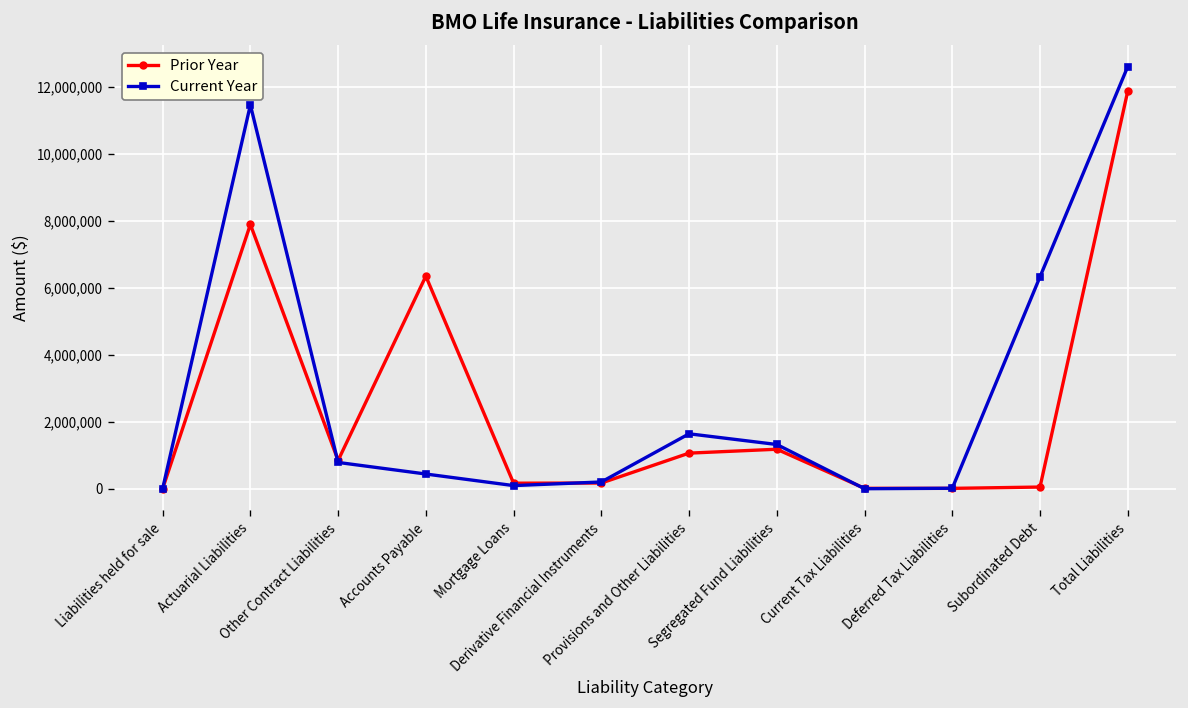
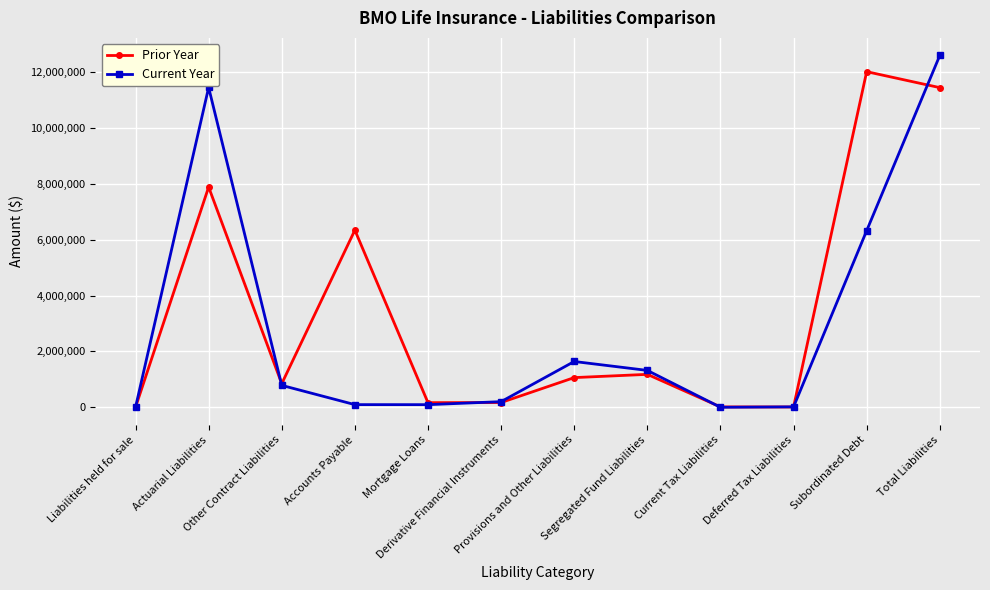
Current Year, Accounts Payable: 400,000 -> 100,000
Prior Year, Subordinated Debt: 100,000 -> 12,000,000
Prior Year, Total Liabilities: 11,900,000 -> 11,500,000
